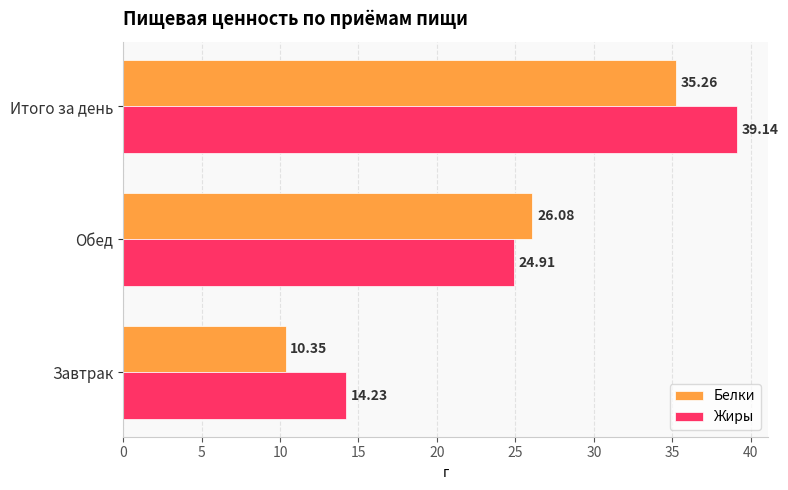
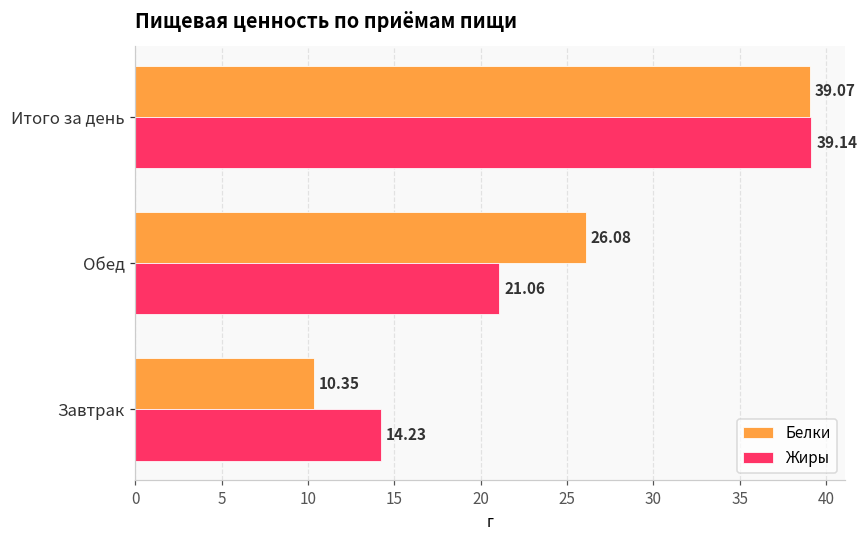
Белки, Итого за день: 35.26 -> 39.07
Жиры, Обед: 24.91 -> 21.06
